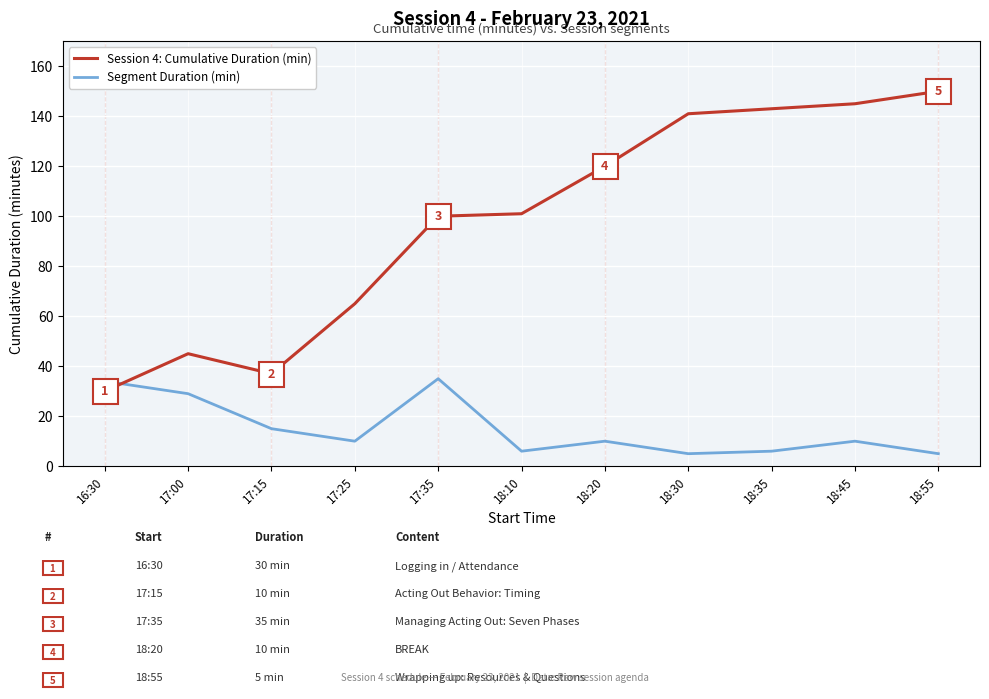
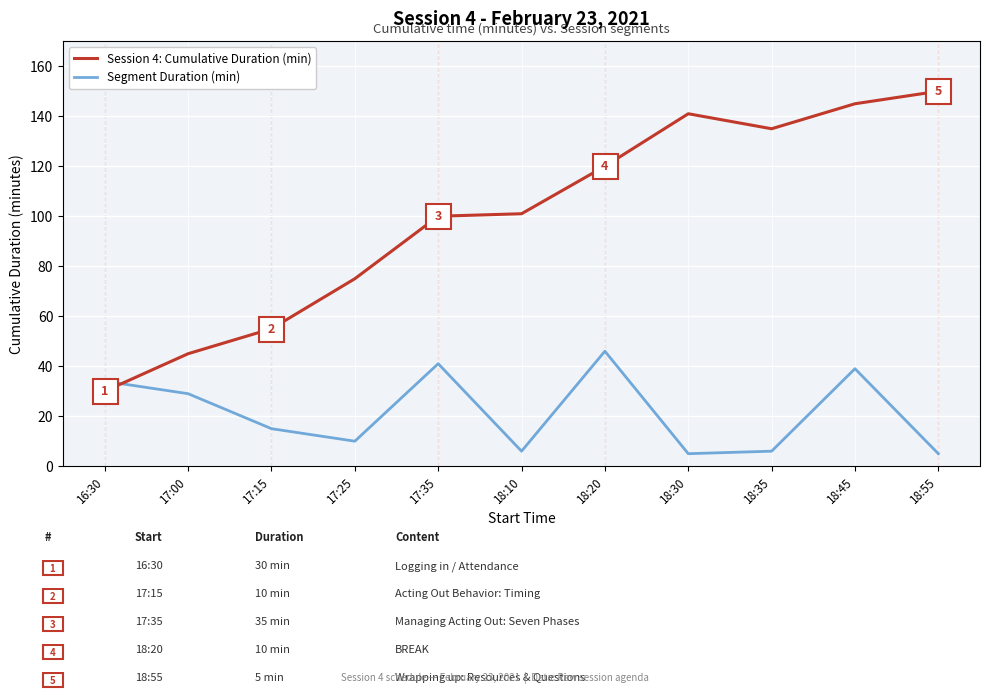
Session 4: Cumulative Duration (min), 17:15: 37 -> 55
Session 4: Cumulative Duration (min), 17:25: 65 -> 75
Segment Duration (min), 17:35: 35 -> 41
Segment Duration (min), 18:20: 10 -> 46
Session 4: Cumulative Duration (min), 18:35: 143 -> 135
Segment Duration (min), 18:45: 10 -> 39
